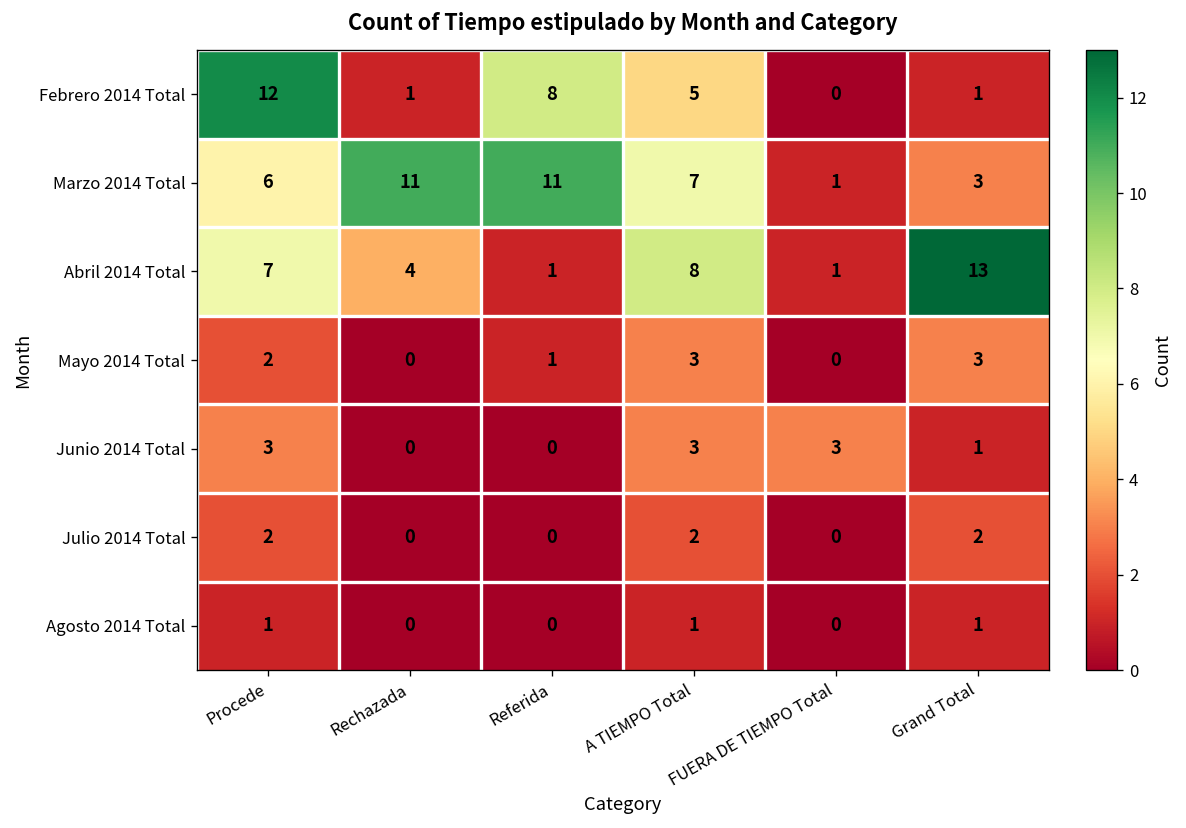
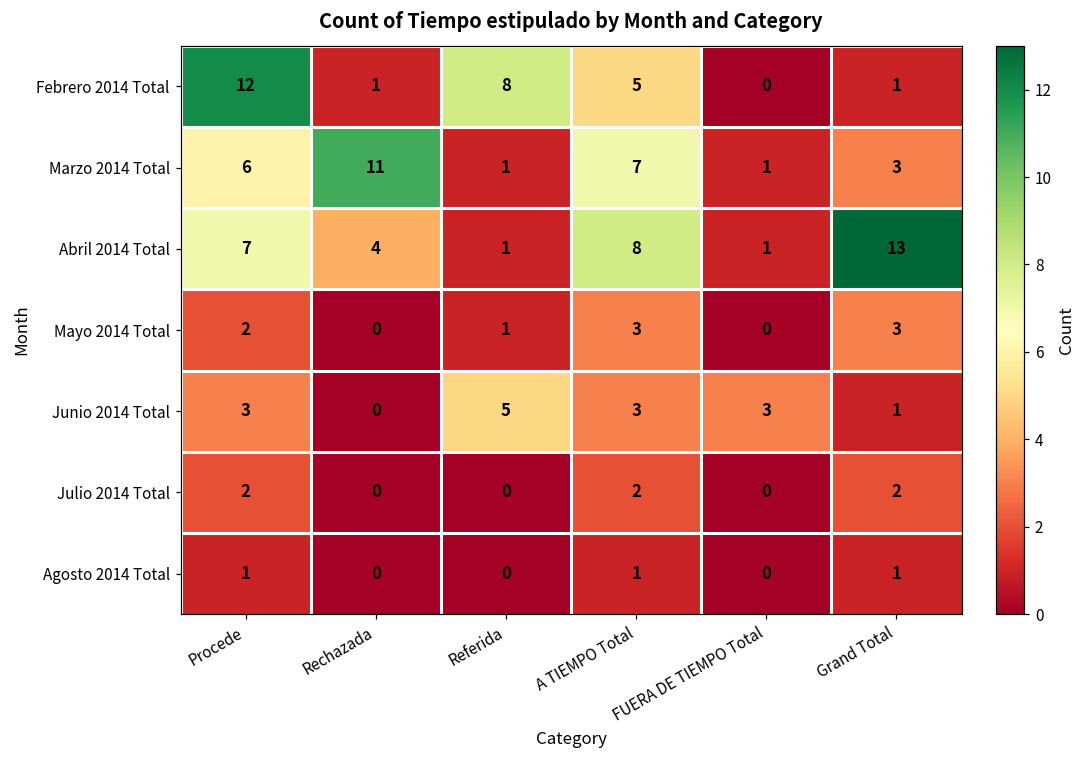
Marzo 2014 Total, Referida: 11 -> 1
Junio 2014 Total, Referida: 0 -> 5
